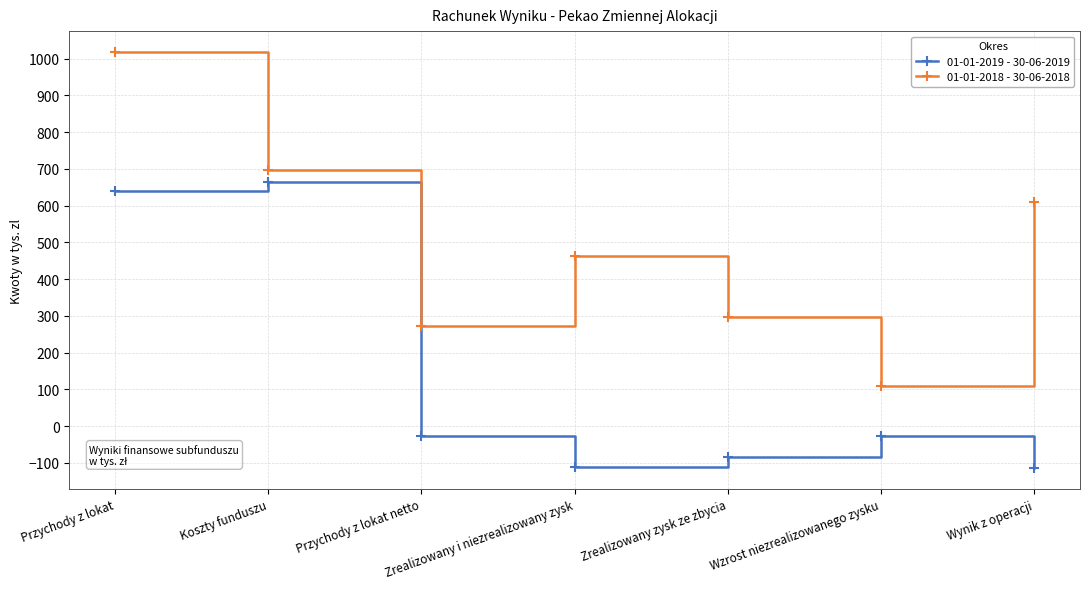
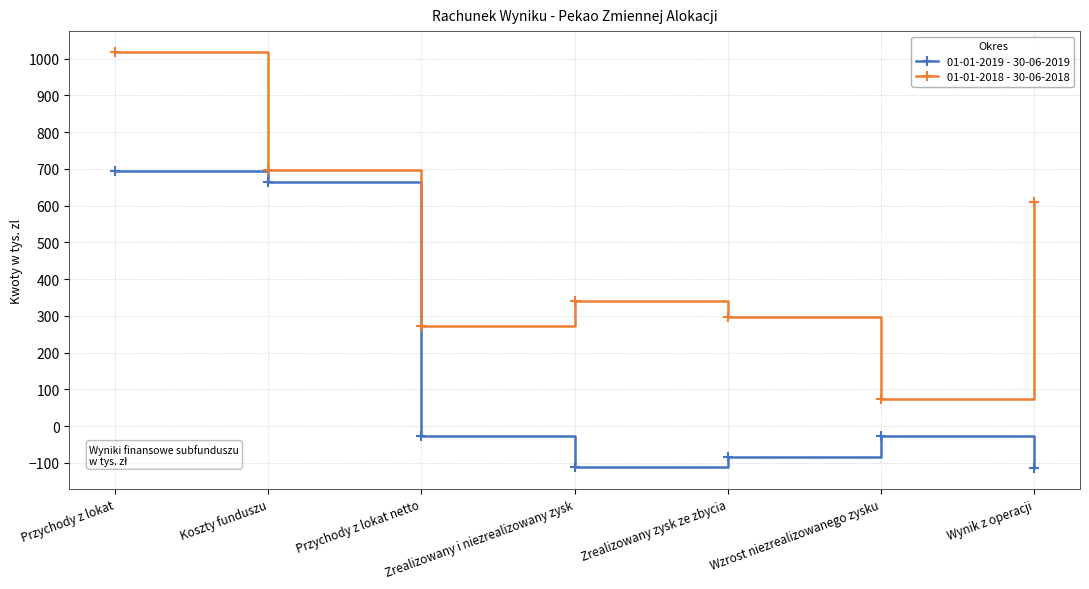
01-01-2019 - 30-06-2019, Przychody z lokat: 640 -> 690
01-01-2018 - 30-06-2018, Zrealizowany i niezrealizowany zysk: 460 -> 340
01-01-2018 - 30-06-2018, Wzrost niezrealizowanego zysku: 110 -> 70
